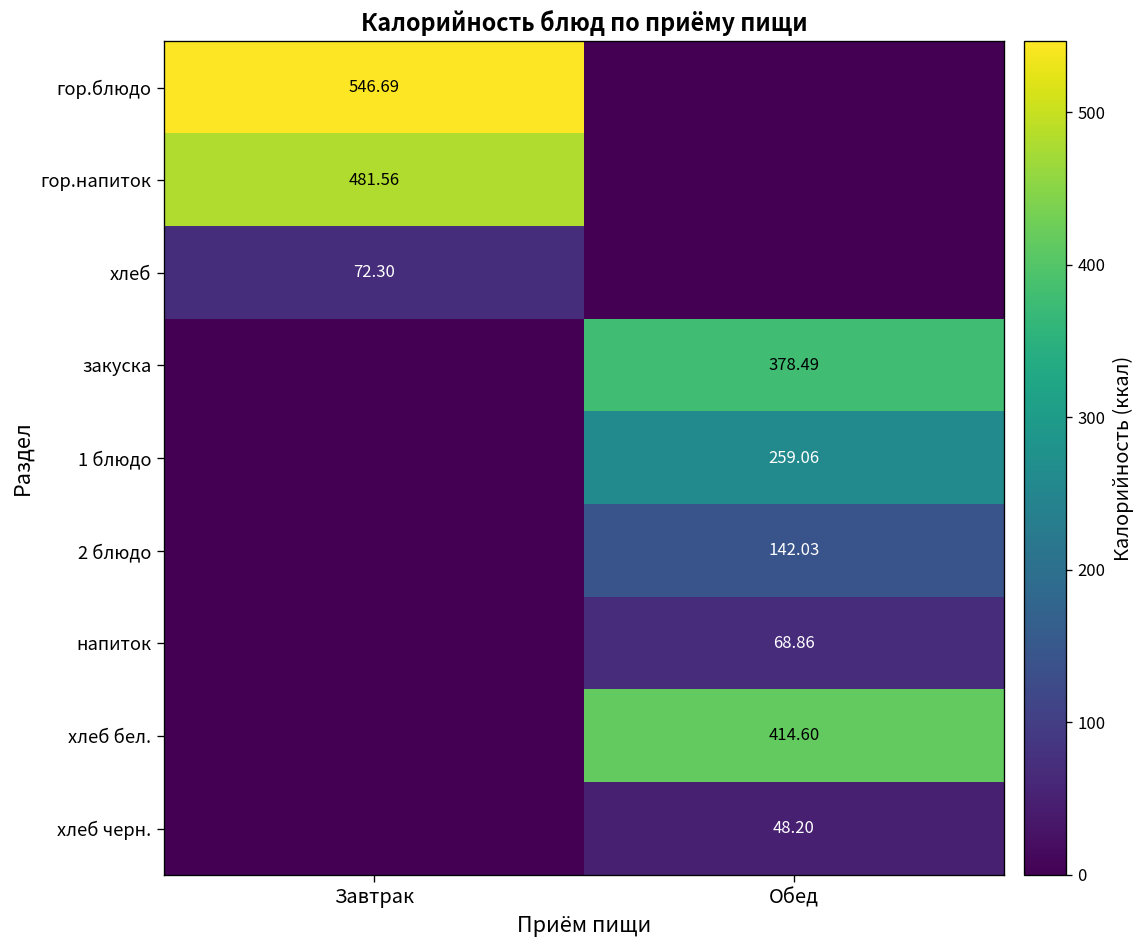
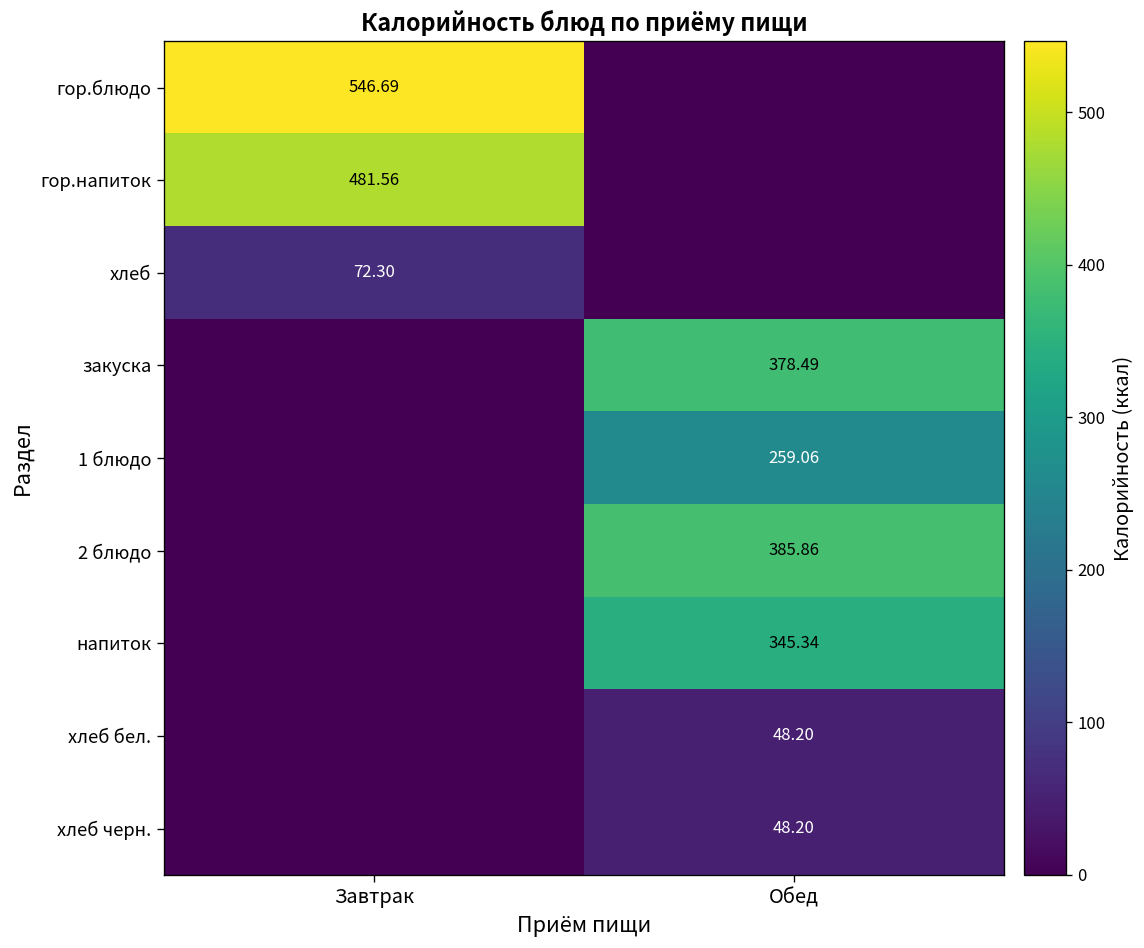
2 блюдо, Обед: 142.03 -> 385.86
напиток, Обед: 68.86 -> 345.34
хлеб бел., Обед: 414.60 -> 48.20
